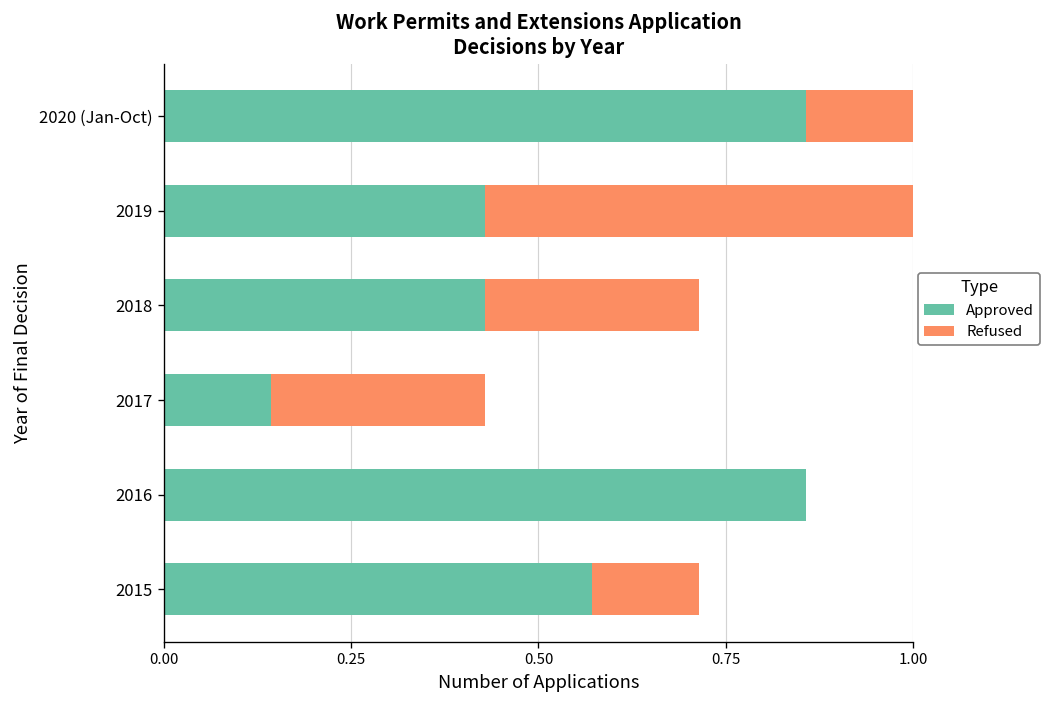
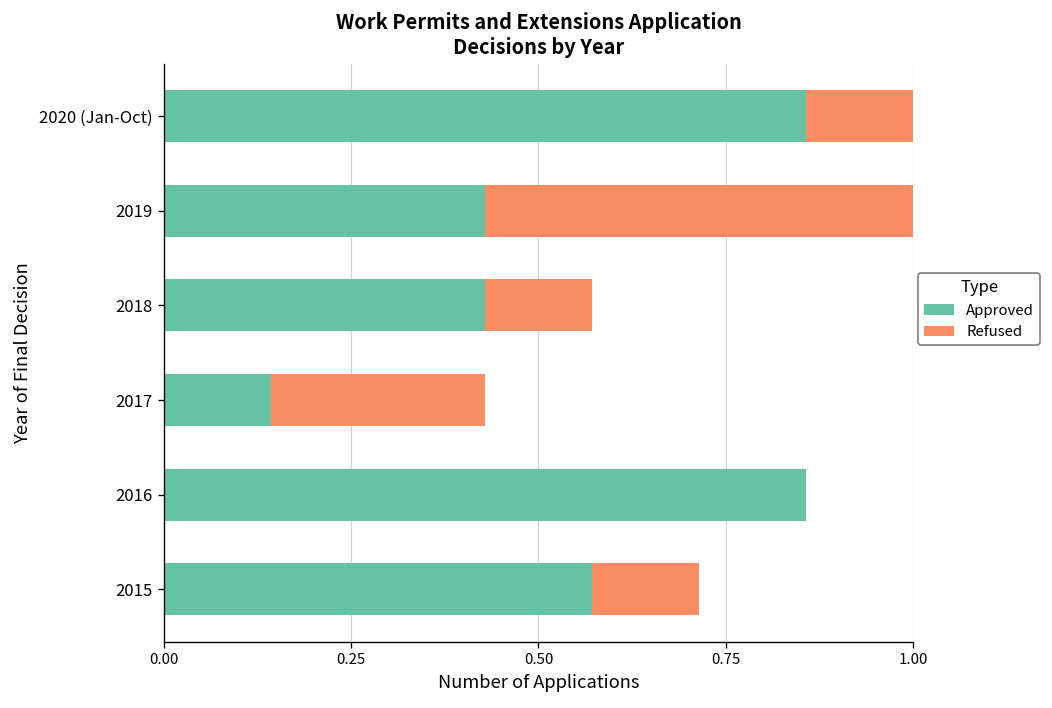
Refused, 2018: 0.29 -> 0.14
